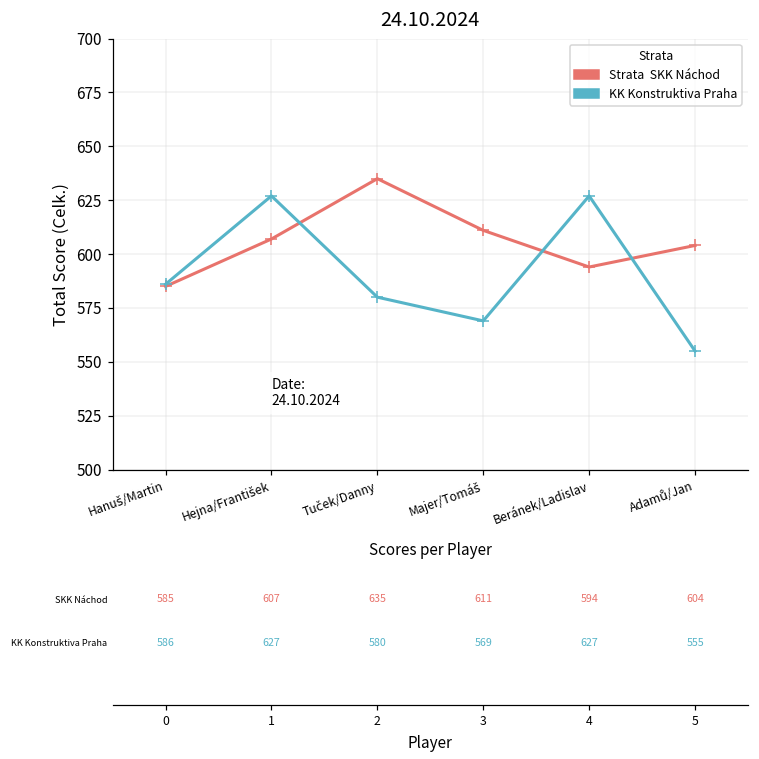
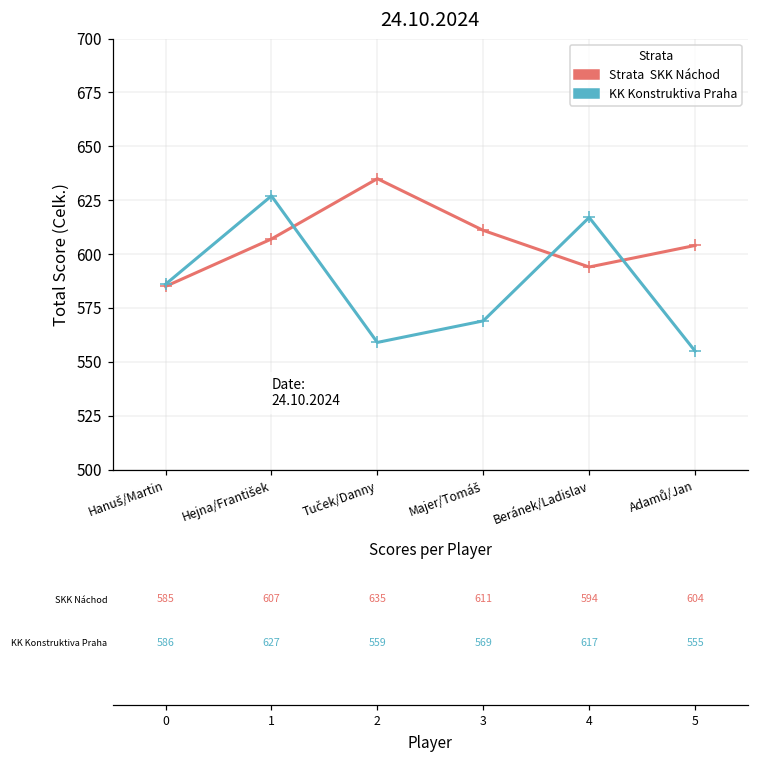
KK Konstruktiva Praha, Tuček/Danny: 580 -> 559
KK Konstruktiva Praha, Beránek/Ladislav: 627 -> 617
